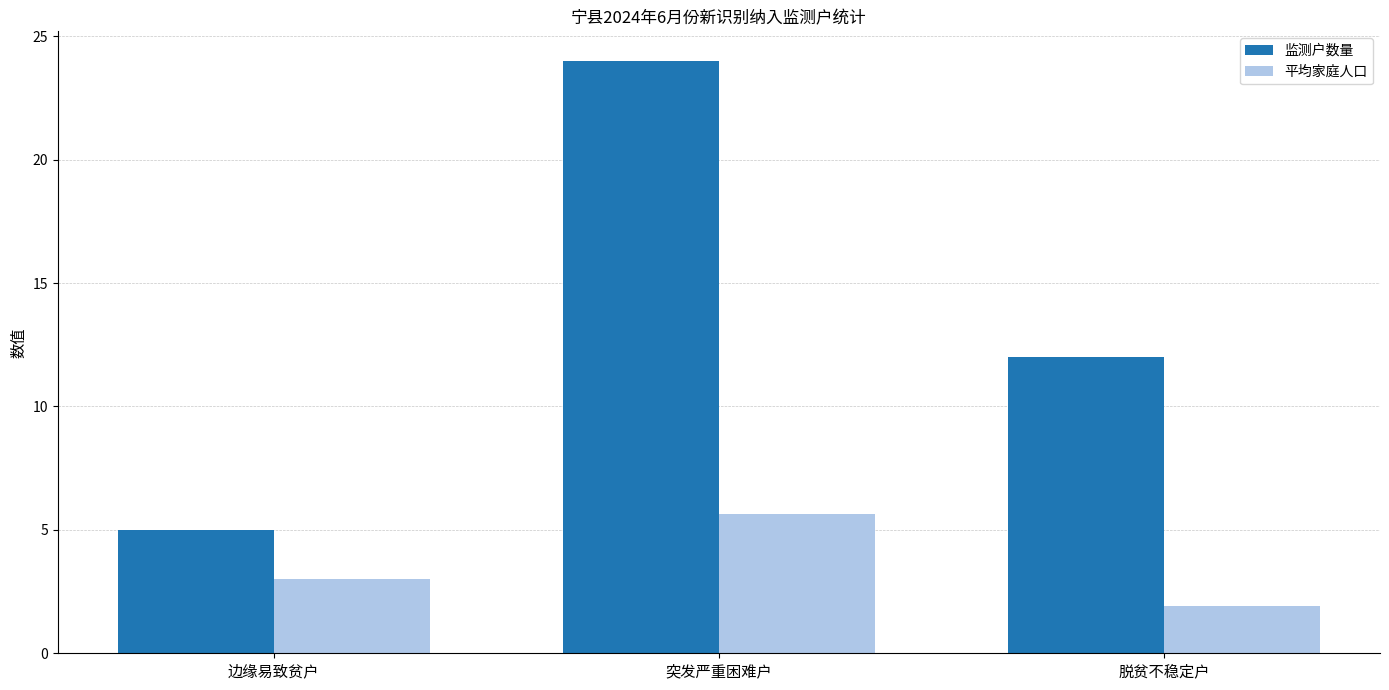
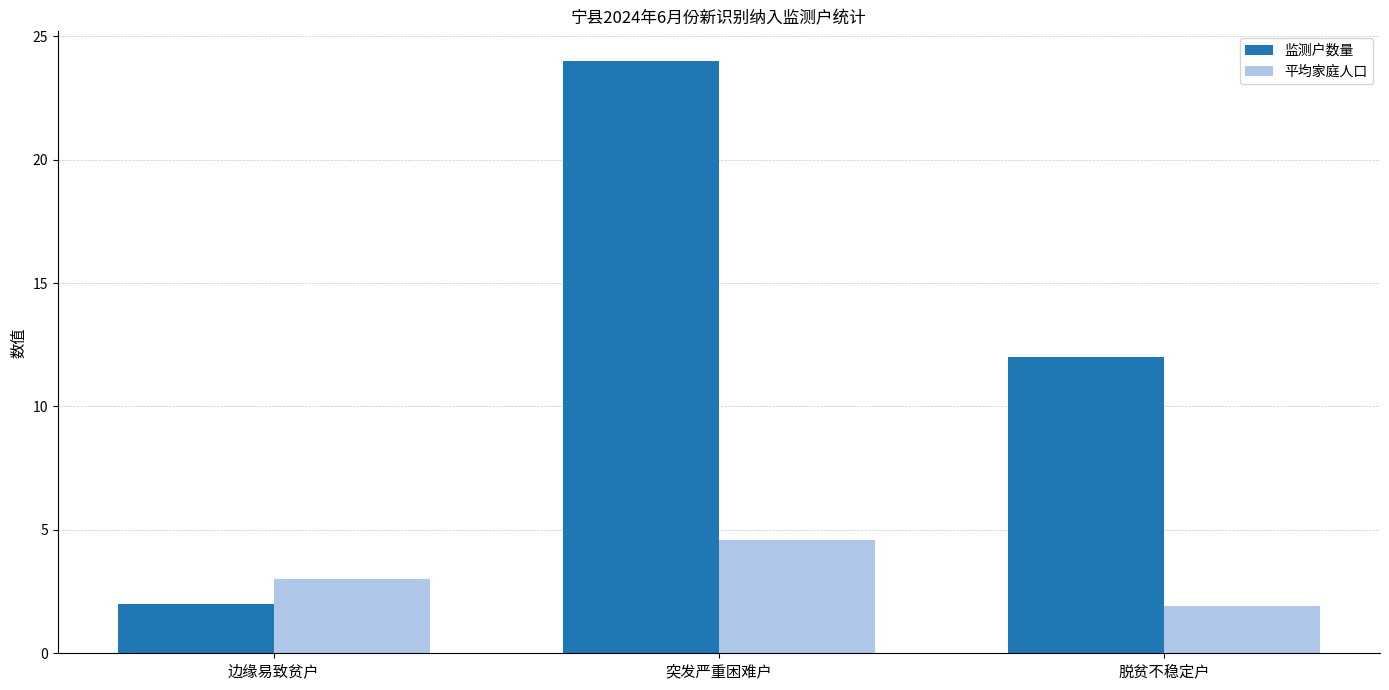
监测户数量, 边缘易致贫户: 5 -> 2
平均家庭人口, 突发严重困难户: 5.7 -> 4.6
